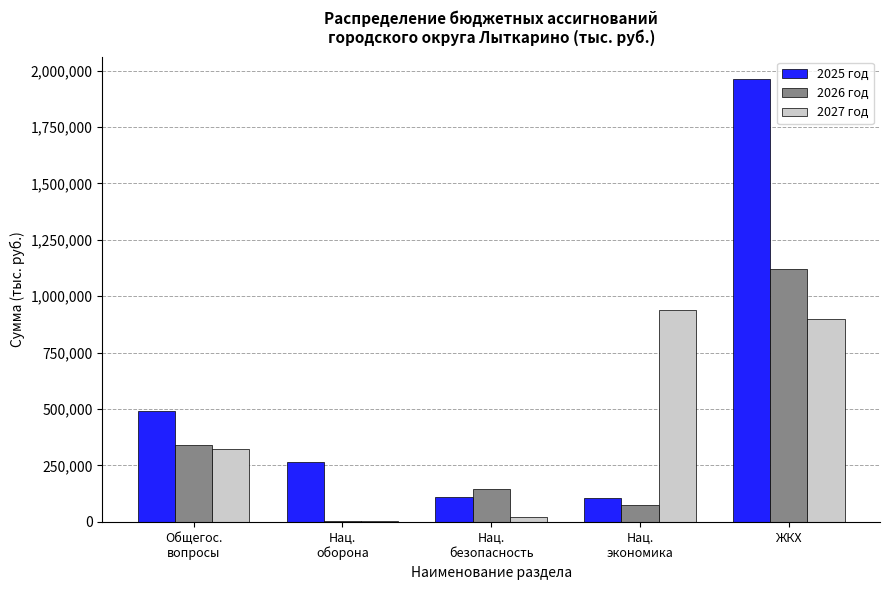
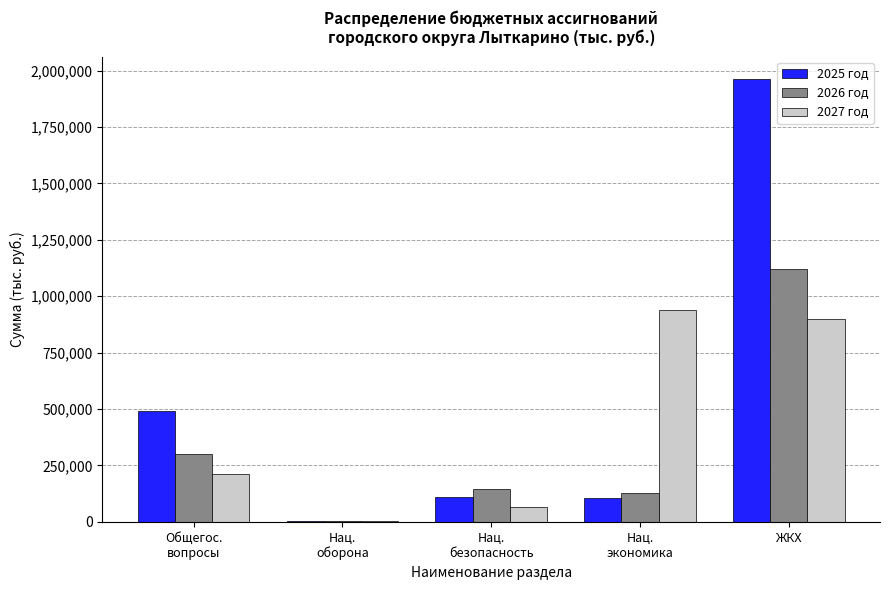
2026 год, Общегос. вопросы: 340,000 -> 300,000
2027 год, Общегос. вопросы: 320,000 -> 210,000
2025 год, Нац. oборона: 270,000 -> 10,000
2027 год, Нац. безопасность: 20,000 -> 70,000
2026 год, Нац. экономика: 80,000 -> 130,000
